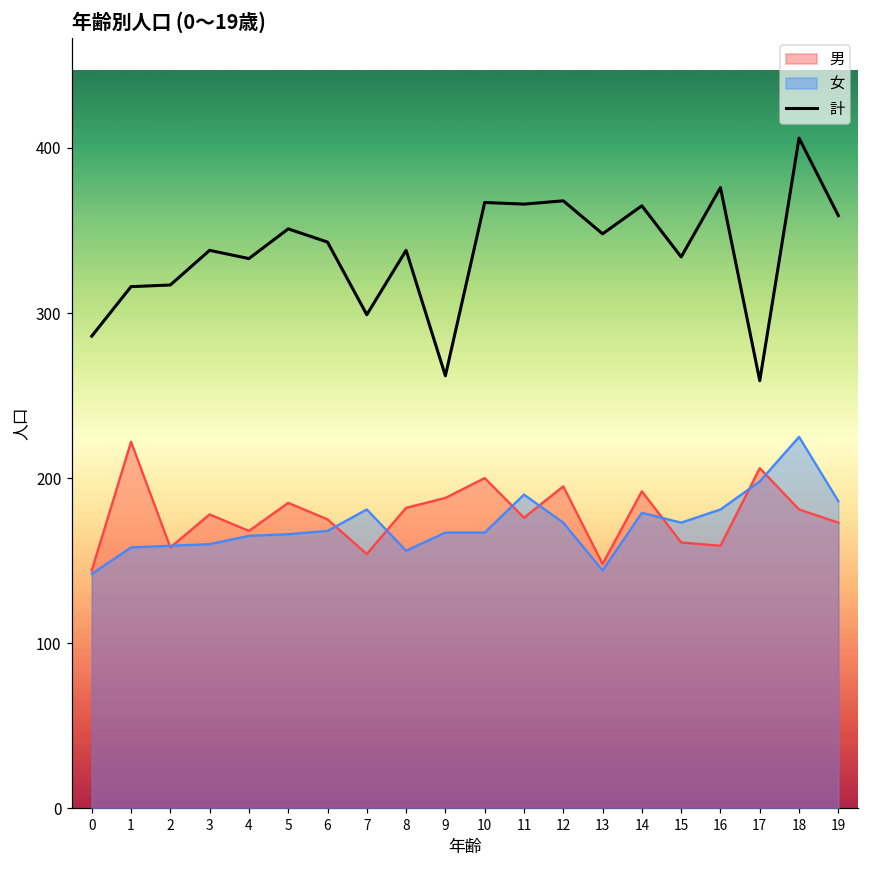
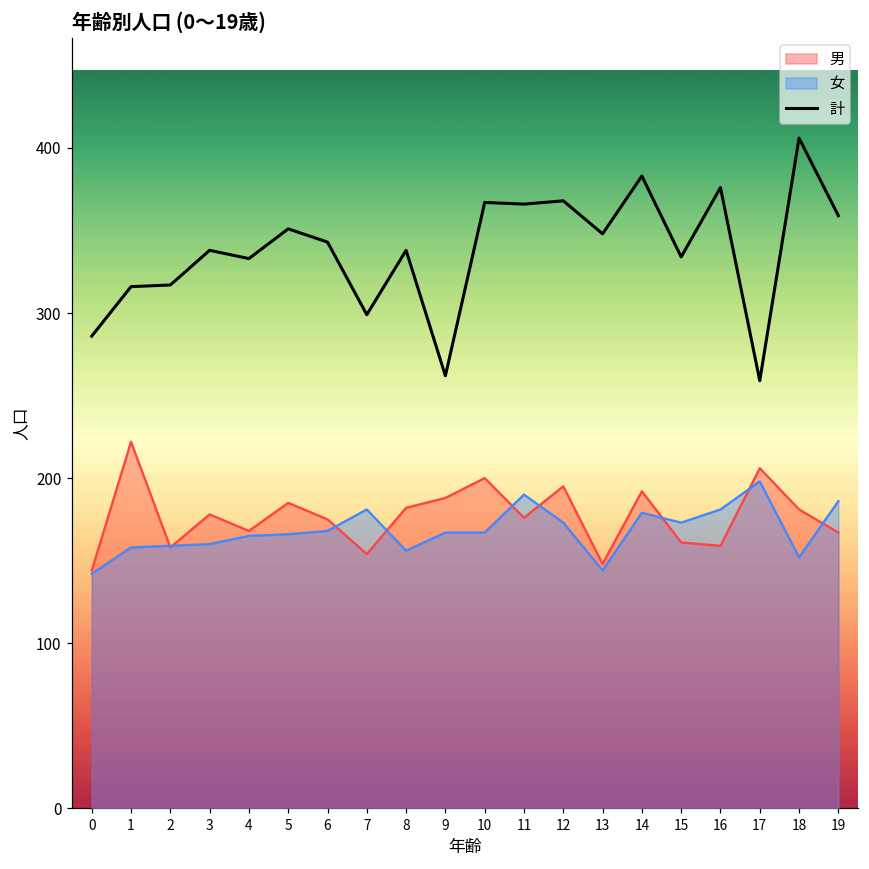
計, 14: 365 -> 383
女, 18: 225 -> 152
男, 19: 173 -> 167
